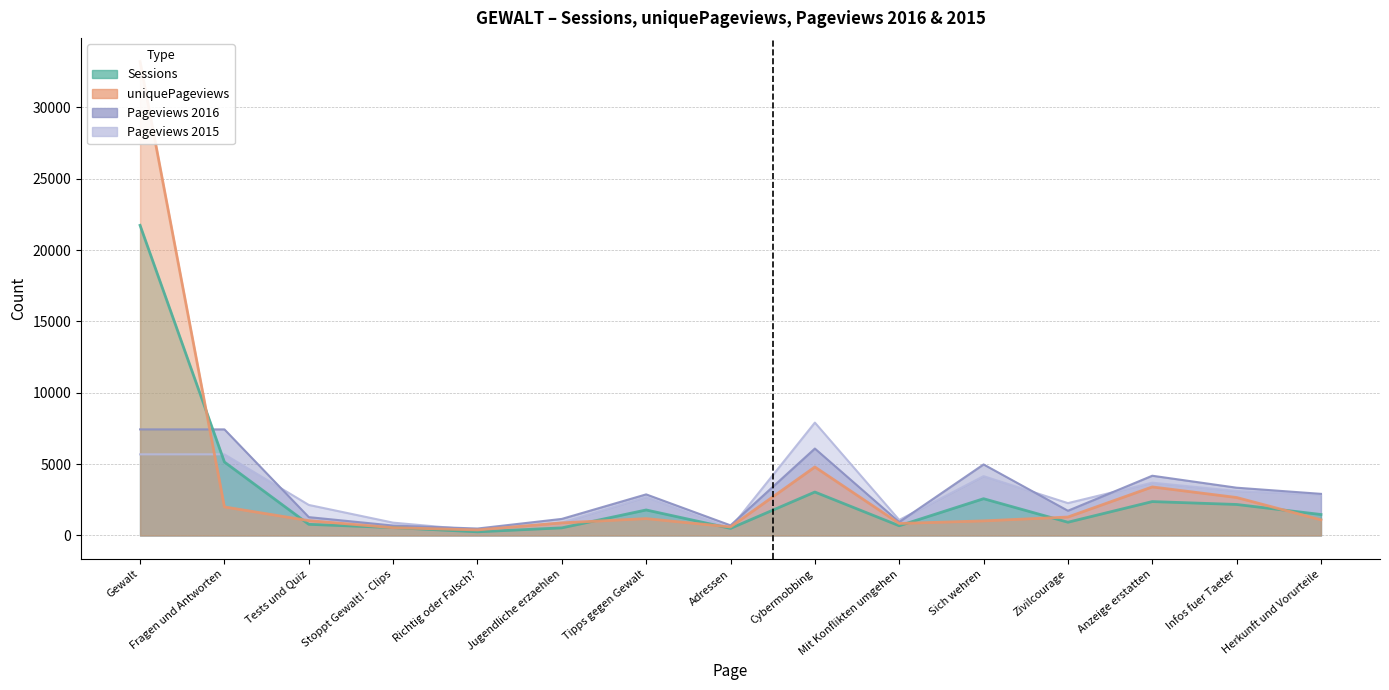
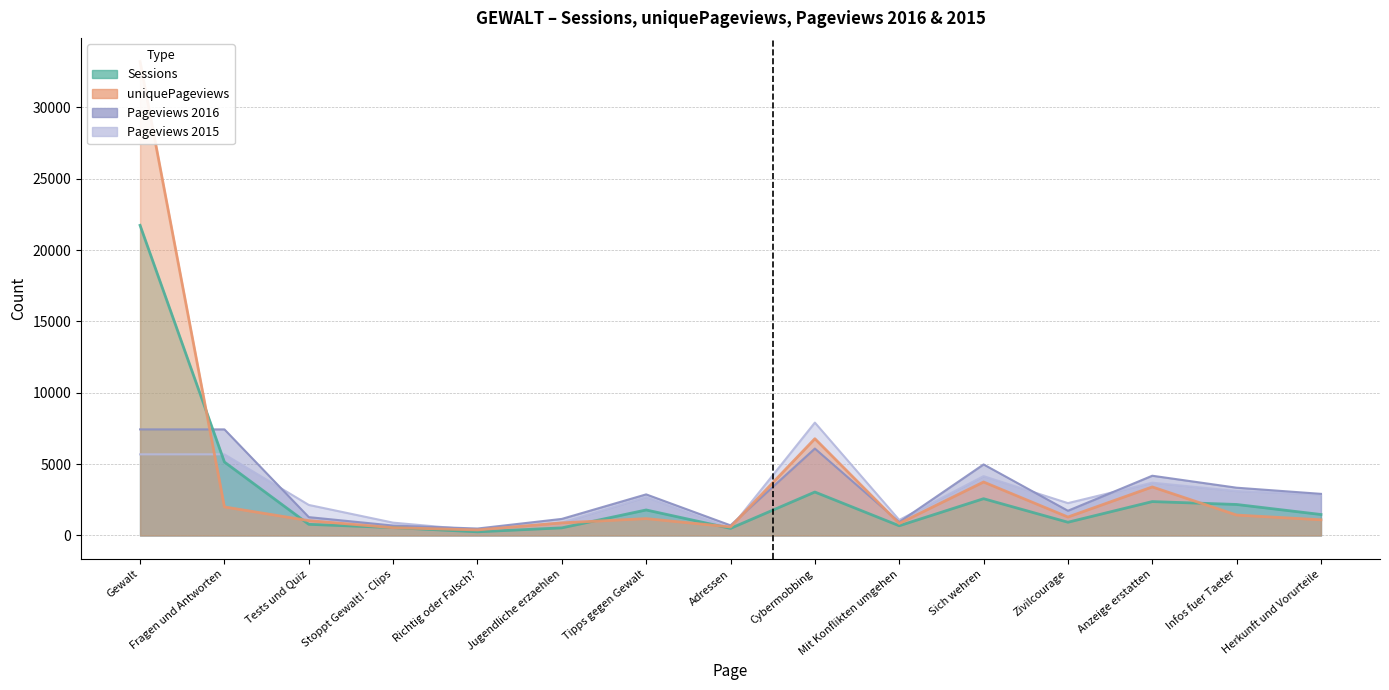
uniquePageviews, Cybermobbing: 4800 -> 6800
uniquePageviews, Sich wehren: 1000 -> 3700
uniquePageviews, Infos fuer Taeter: 2700 -> 1400
